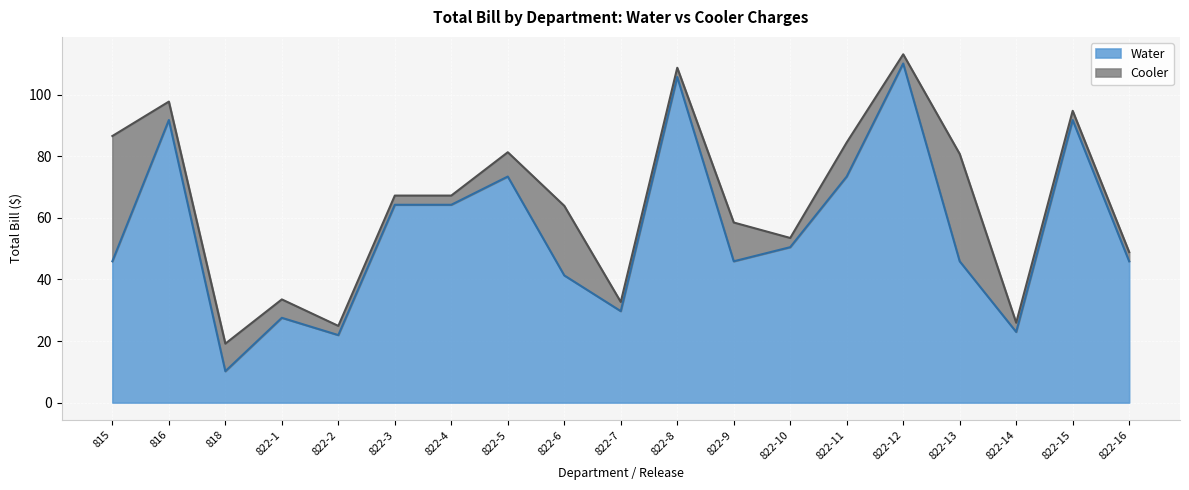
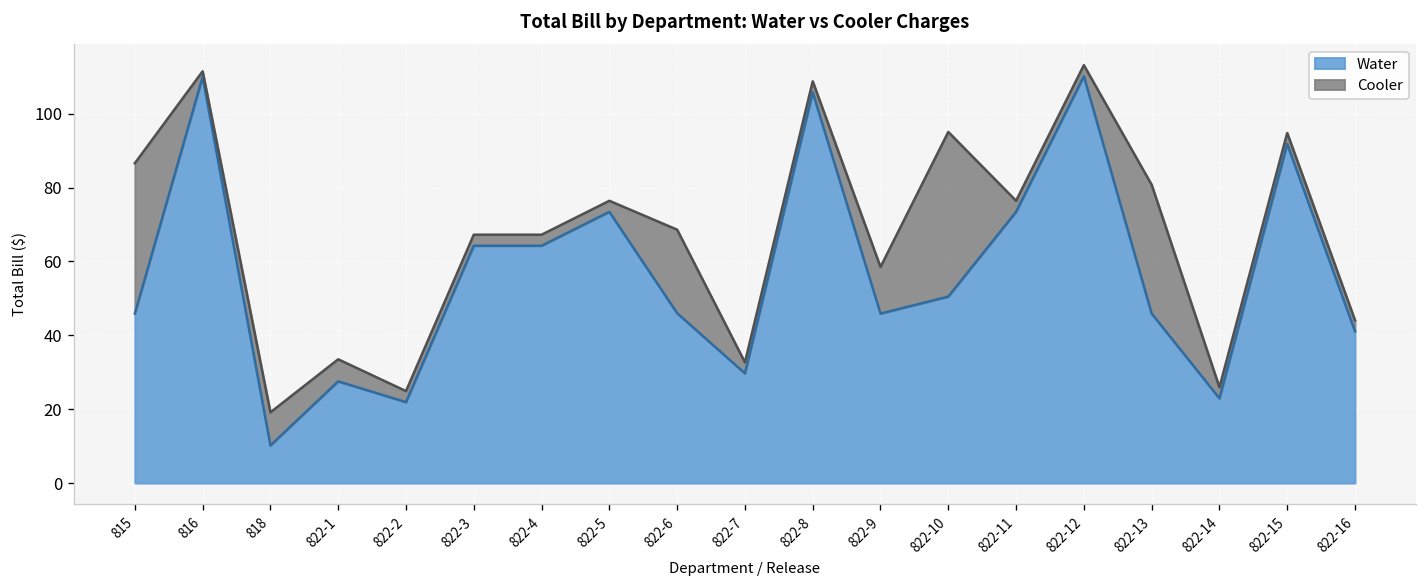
Water, 816: 92 -> 110
Cooler, 816: 6 -> 1
Cooler, 822-5: 8 -> 3
Water, 822-6: 41 -> 46
Cooler, 822-10: 3 -> 45
Cooler, 822-11: 11 -> 3
Water, 822-16: 46 -> 41
